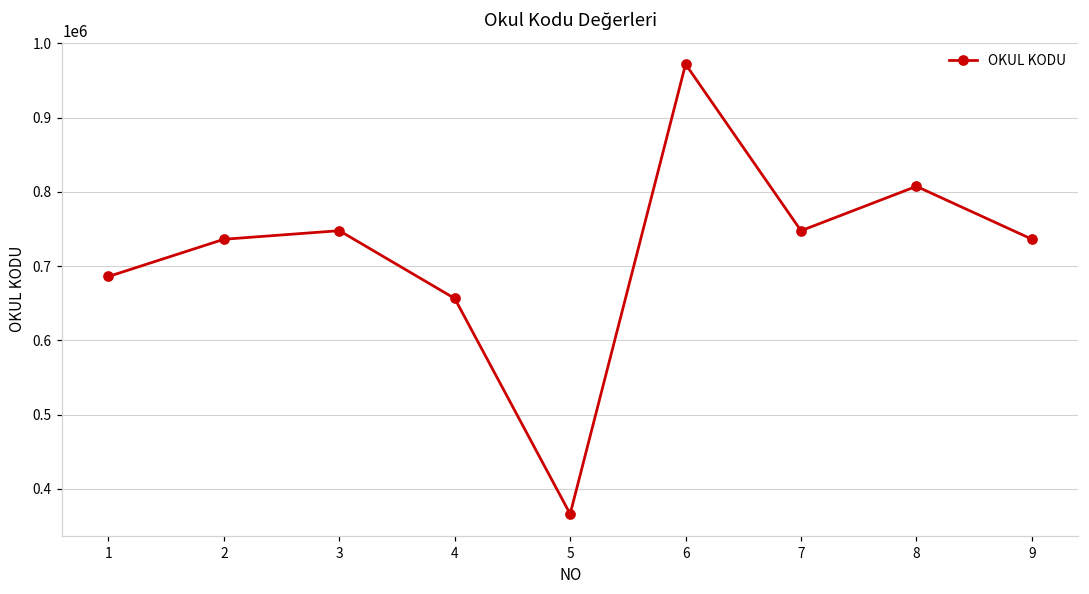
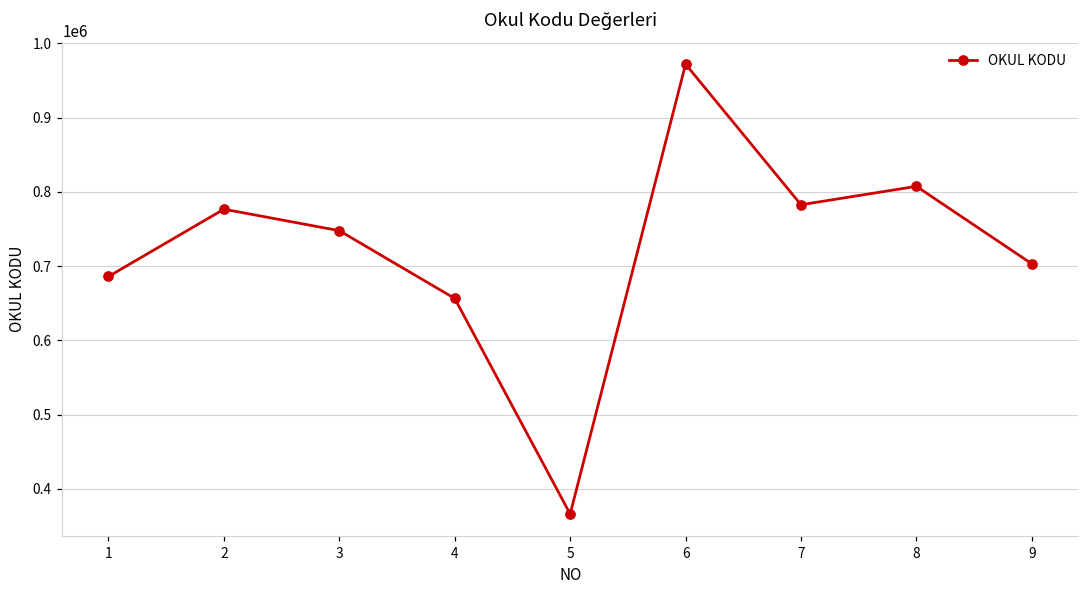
2: 740000 -> 780000
7: 750000 -> 780000
9: 740000 -> 700000
